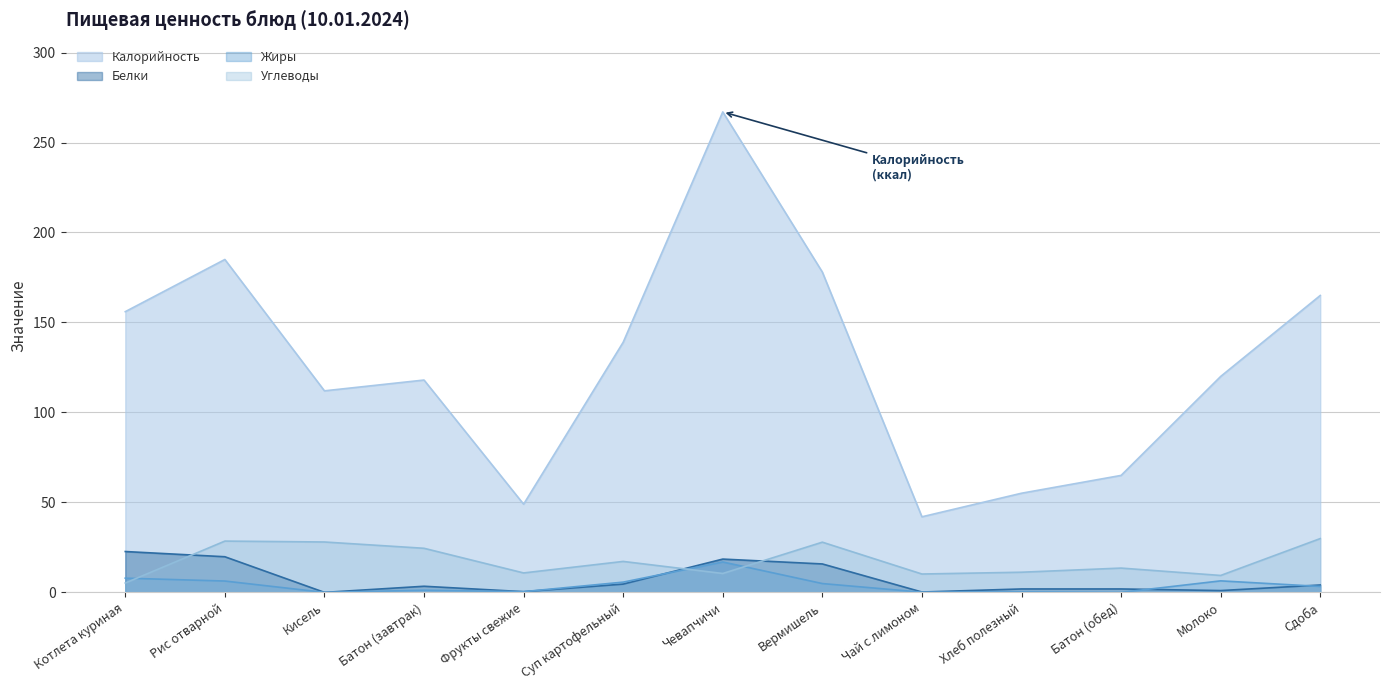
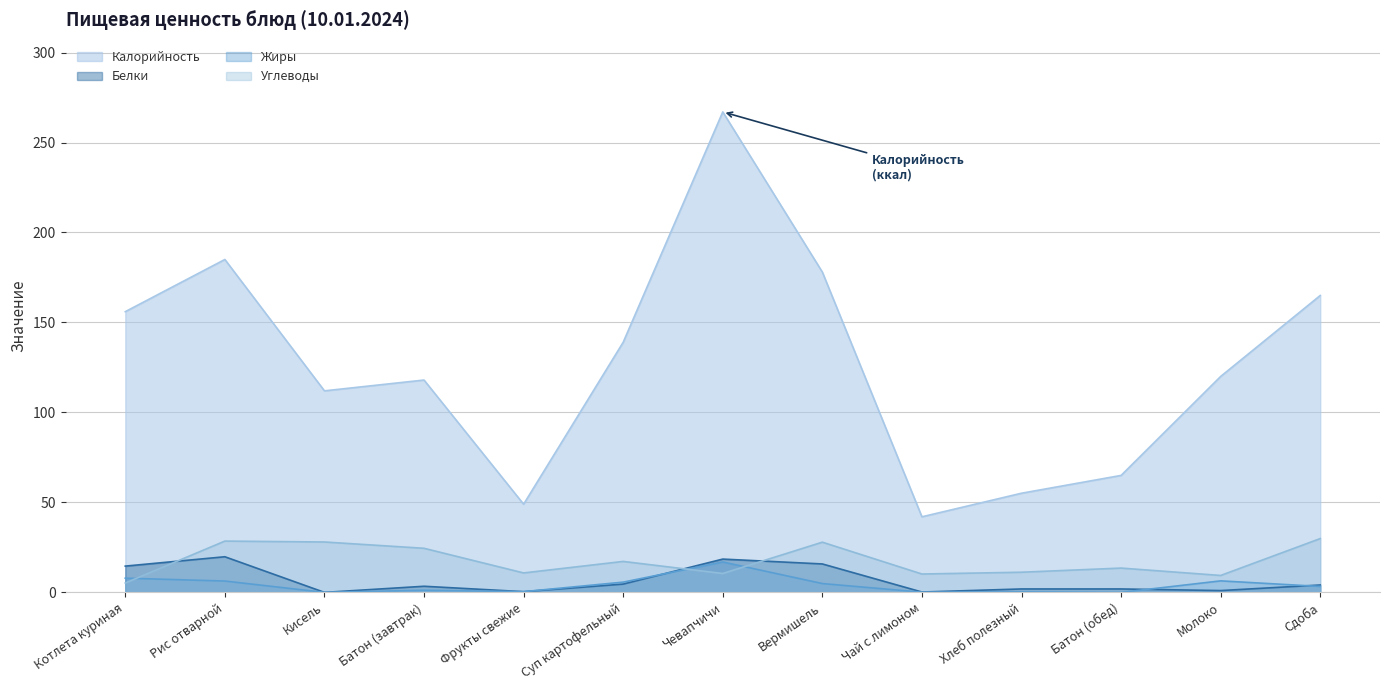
Белки, Котлета куриная: 23 -> 15
